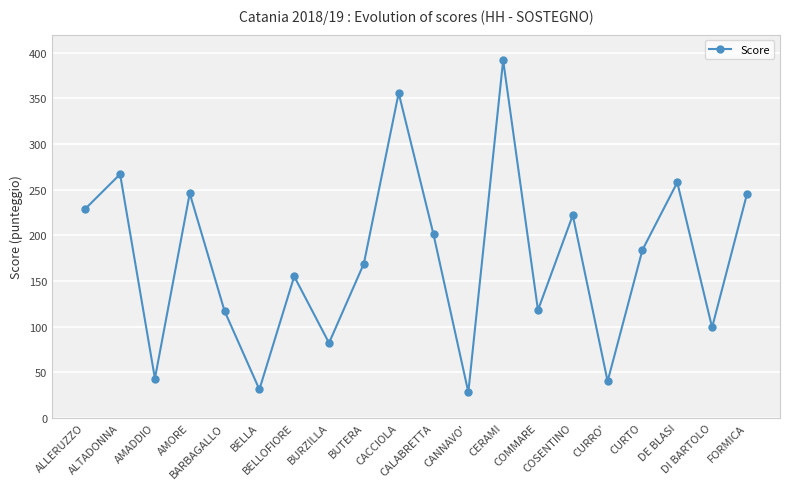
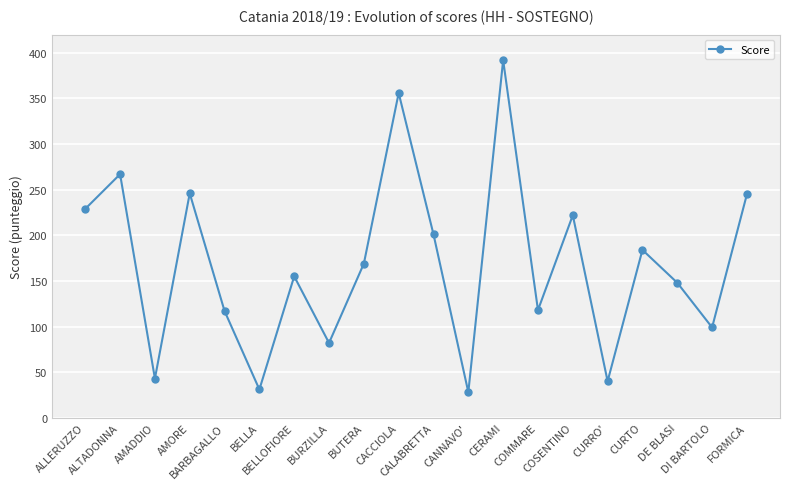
DE BLASI: 260 -> 150
